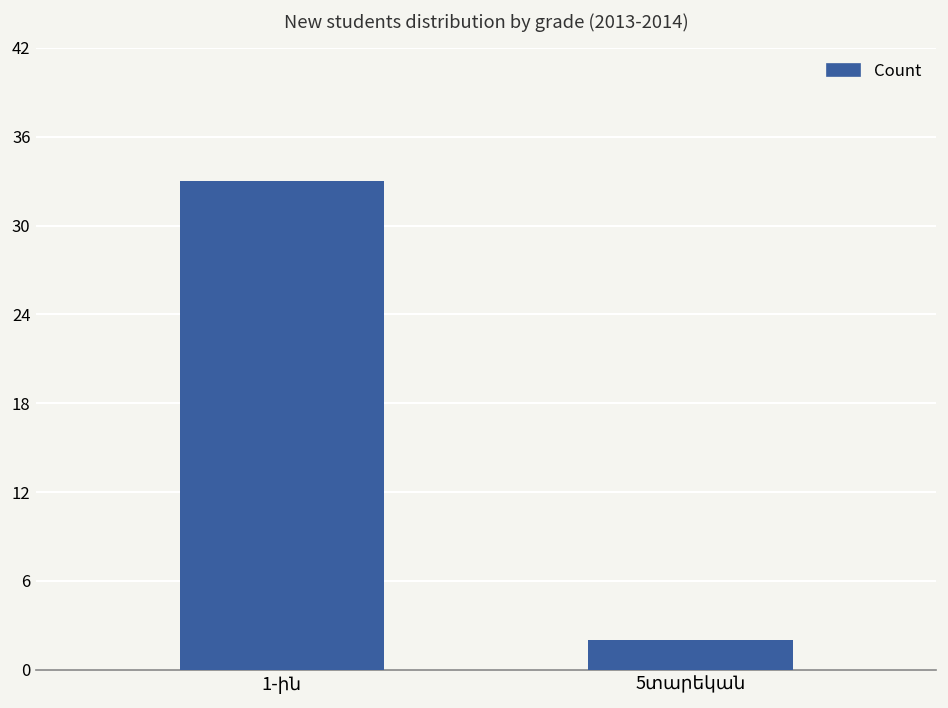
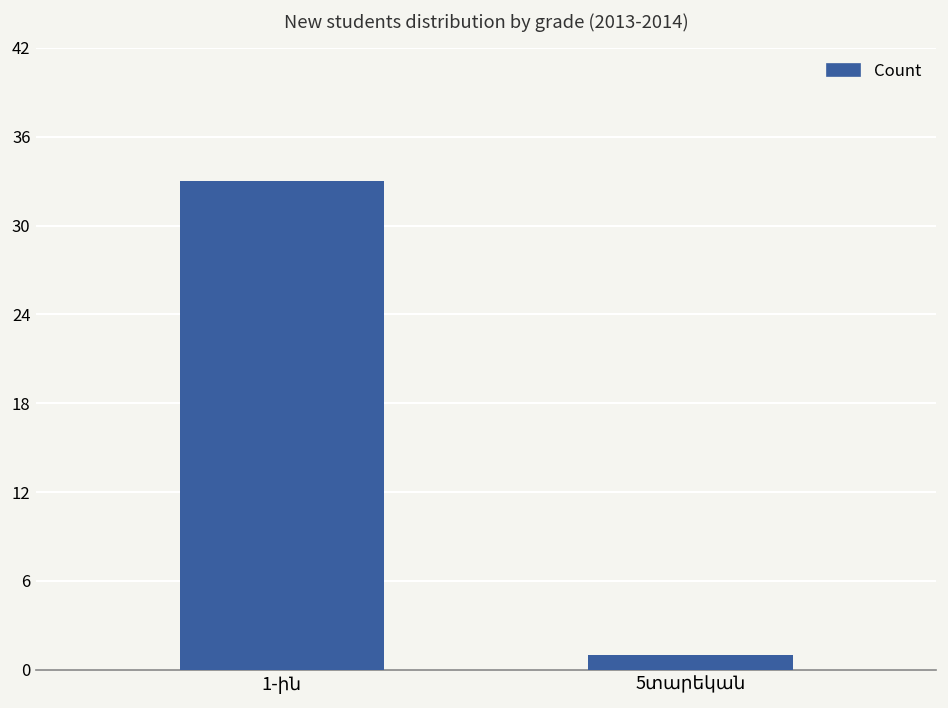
5տարեկան: 2 -> 1
